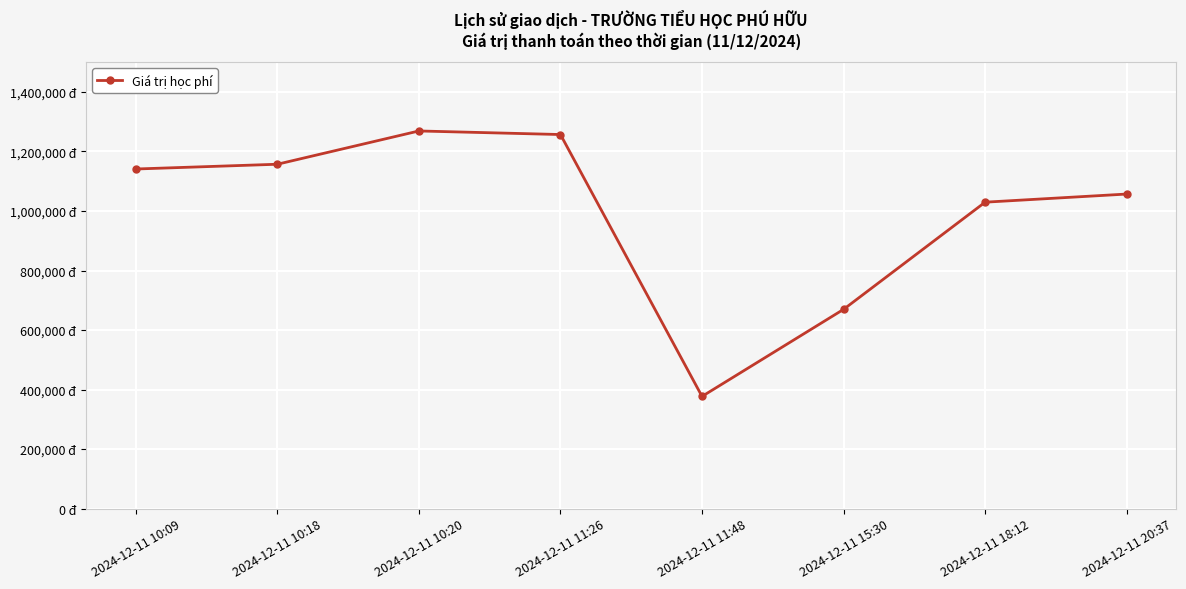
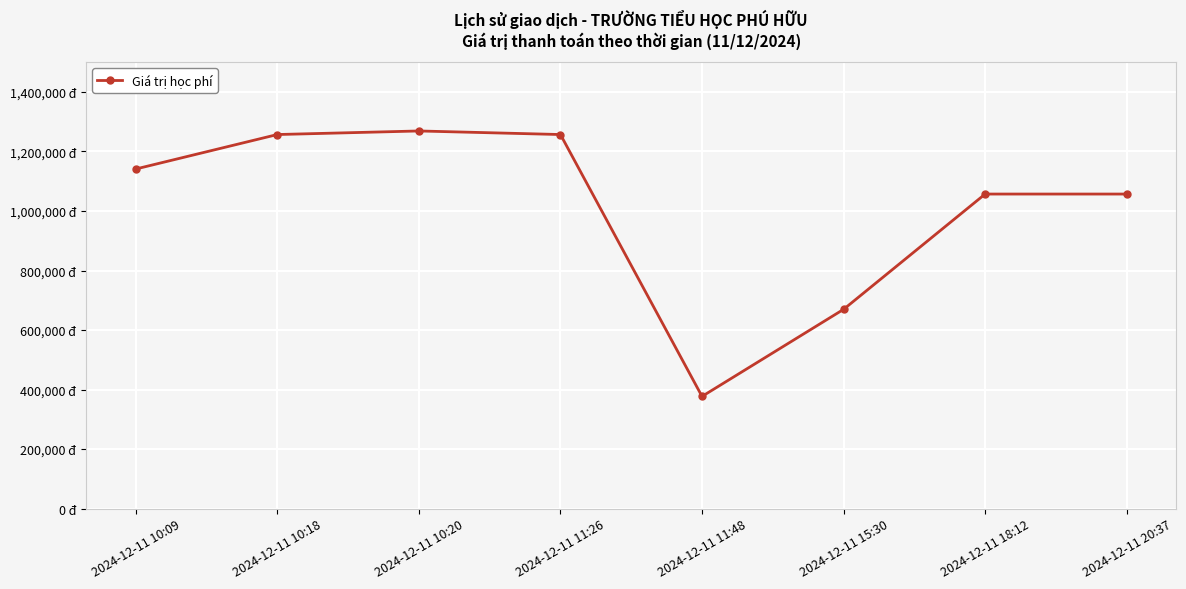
2024-12-11 10:18: 1,160,000 đ -> 1,260,000 đ
2024-12-11 18:12: 1,030,000 đ -> 1,060,000 đ
